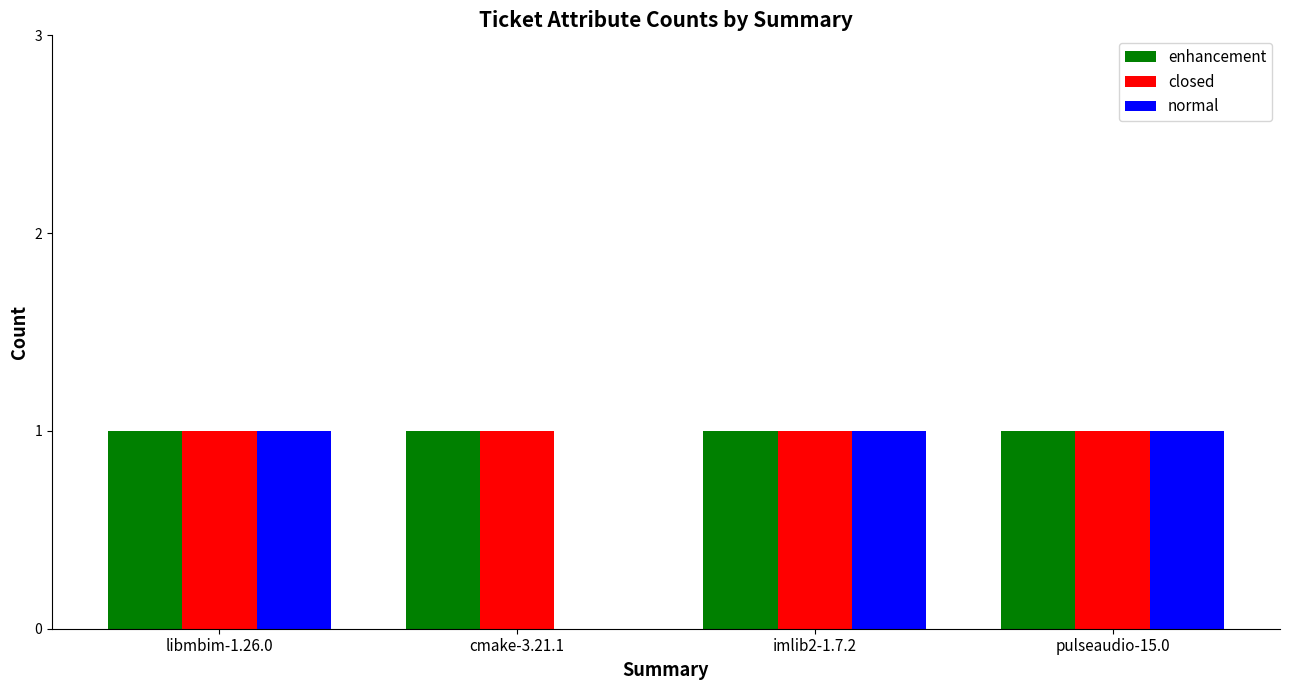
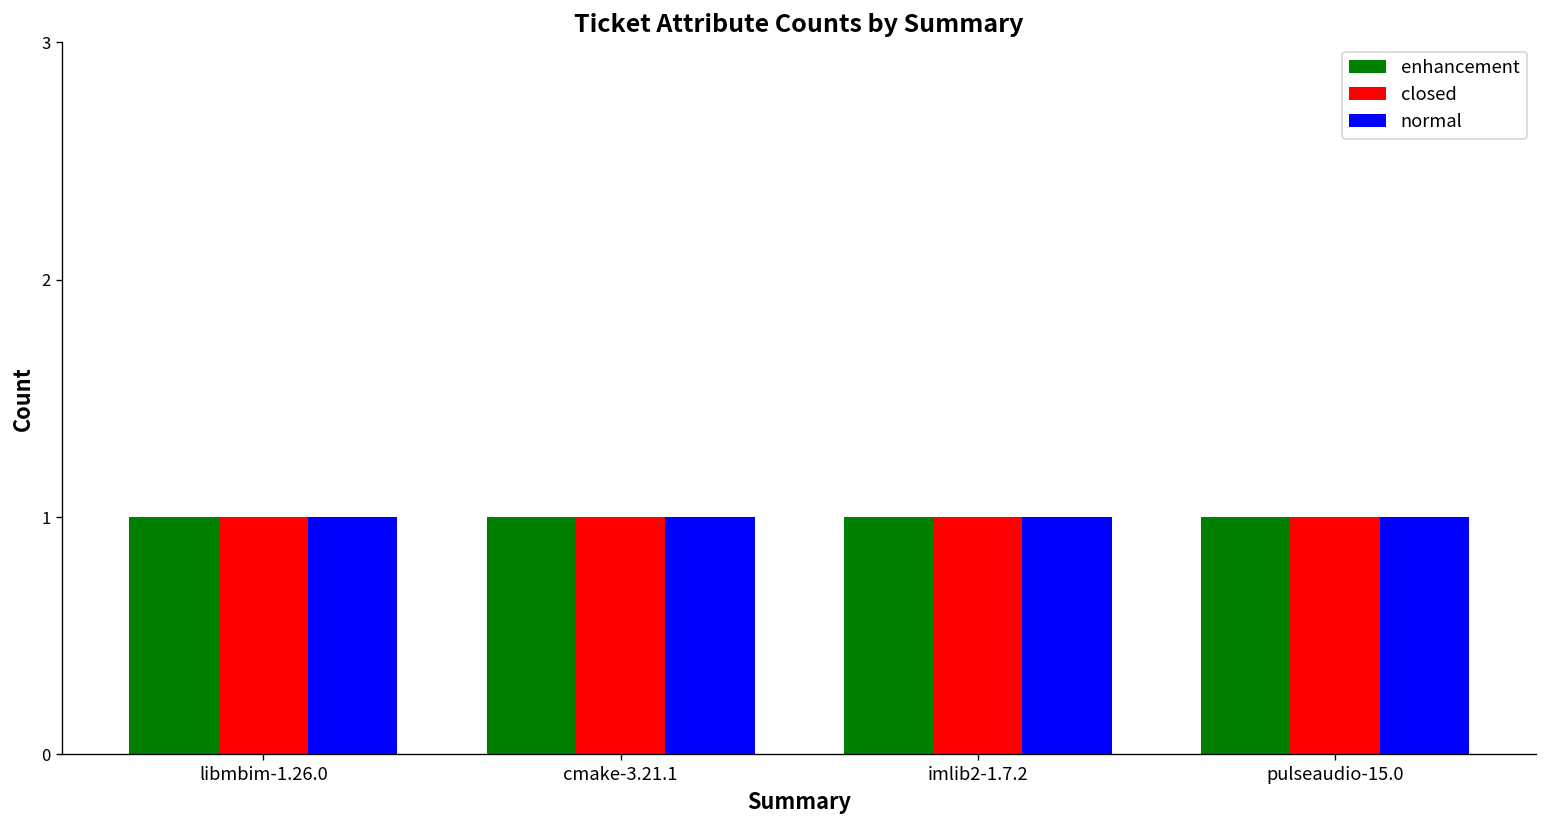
normal, cmake-3.21.1: 0 -> 1
